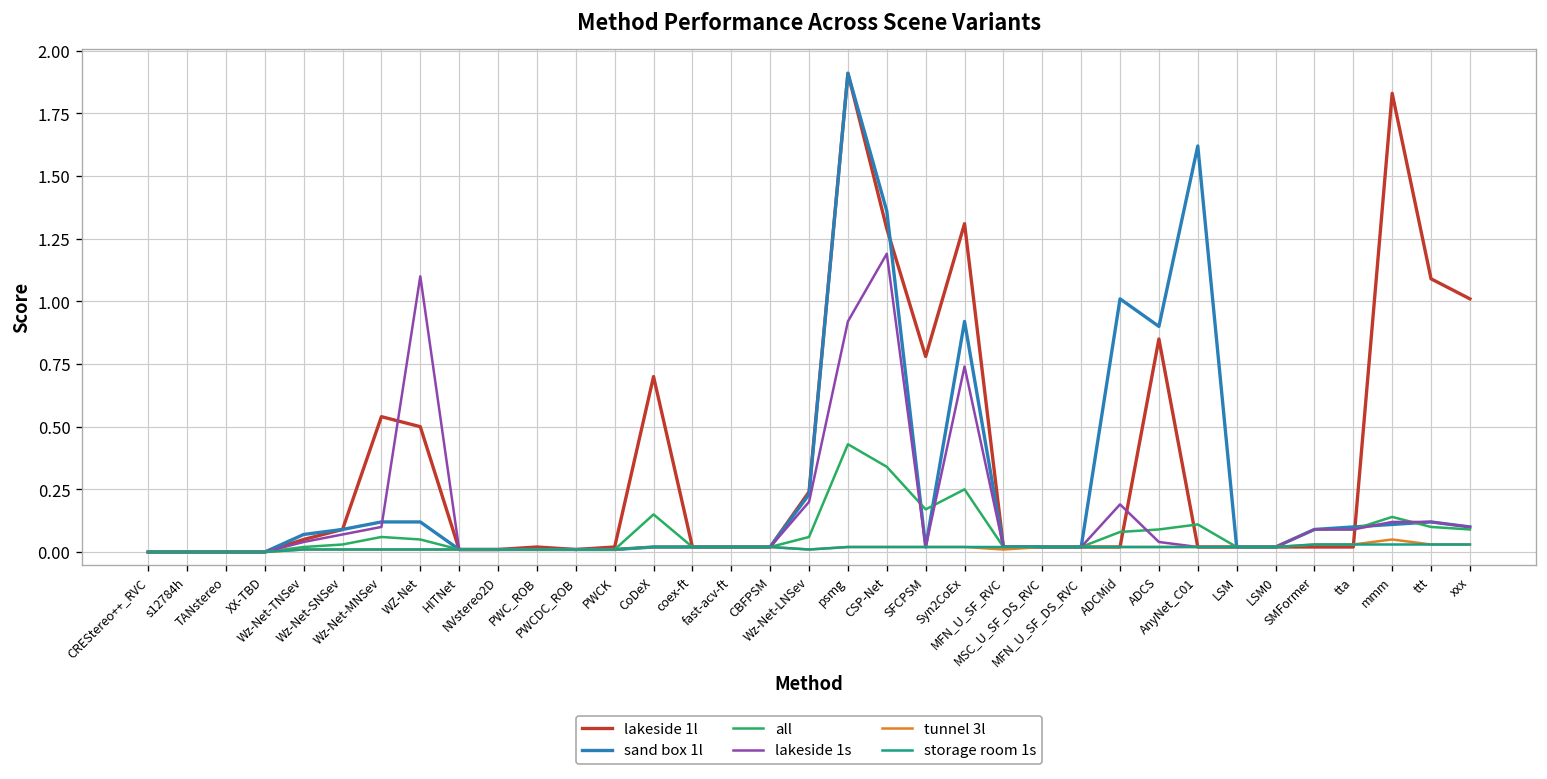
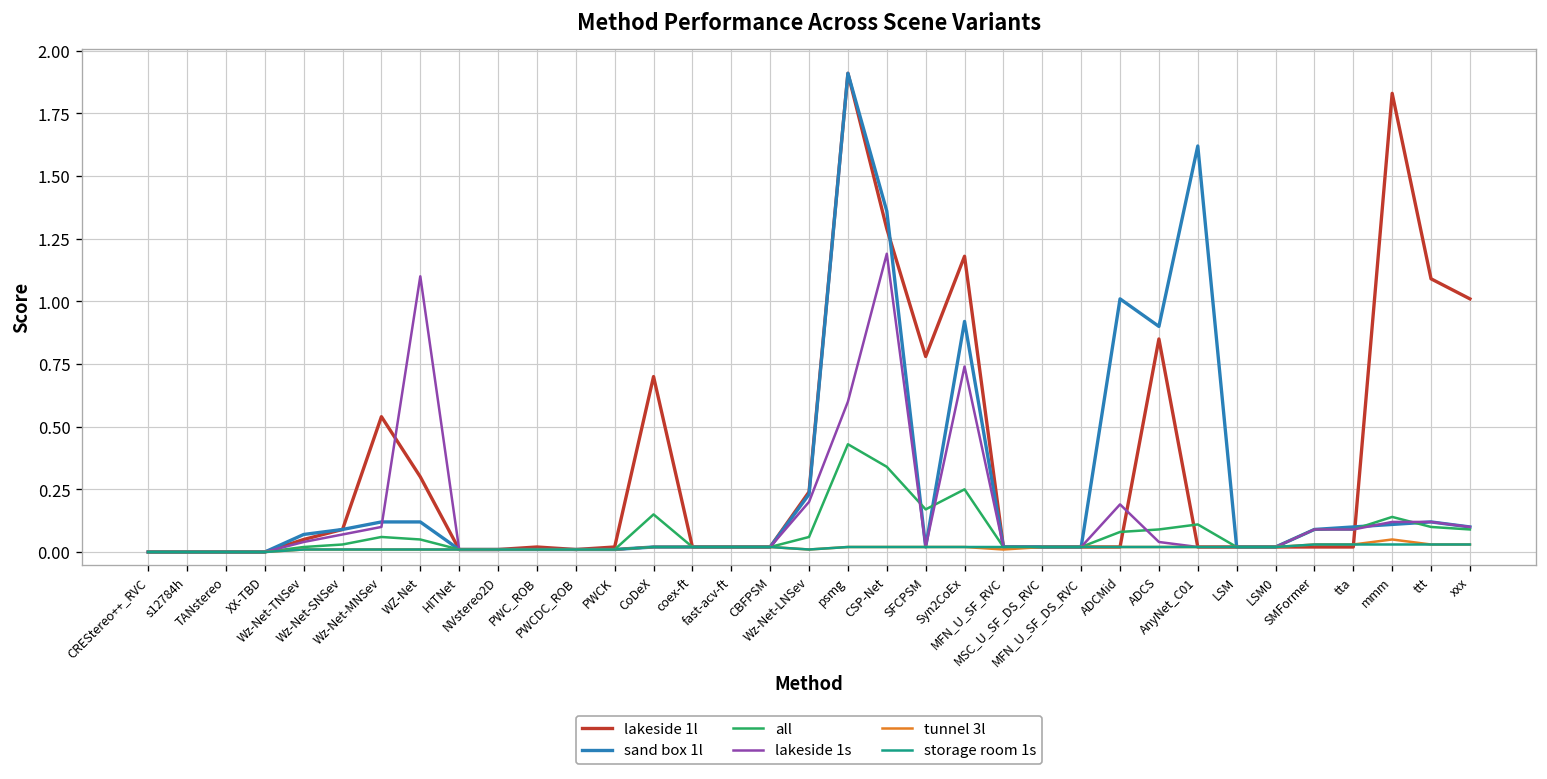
lakeside 1l, WZ-Net: 0.5 -> 0.3
lakeside 1s, psmg: 0.92 -> 0.60
lakeside 1l, Syn2CoEx: 1.31 -> 1.18
